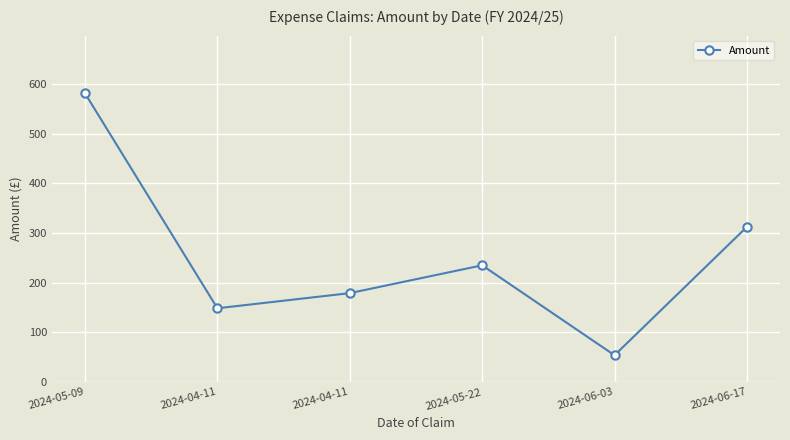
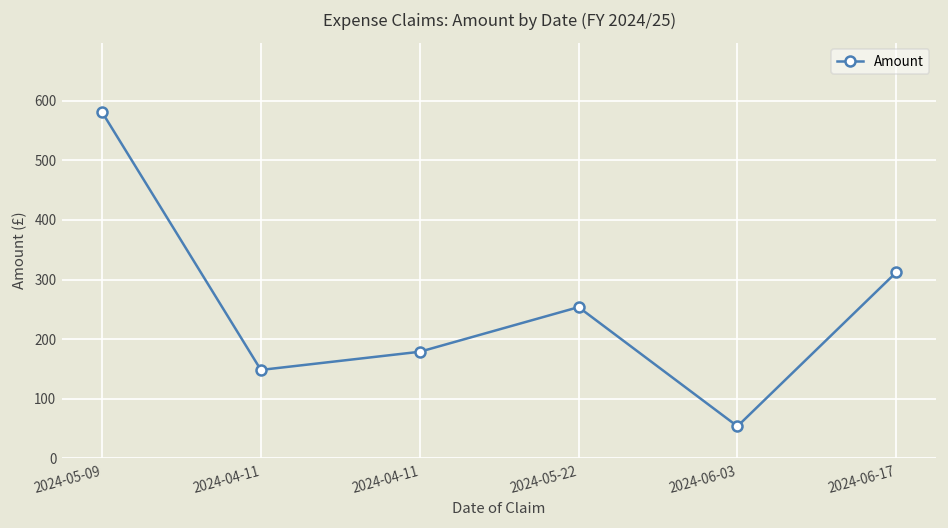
2024-05-22: 230 -> 250
